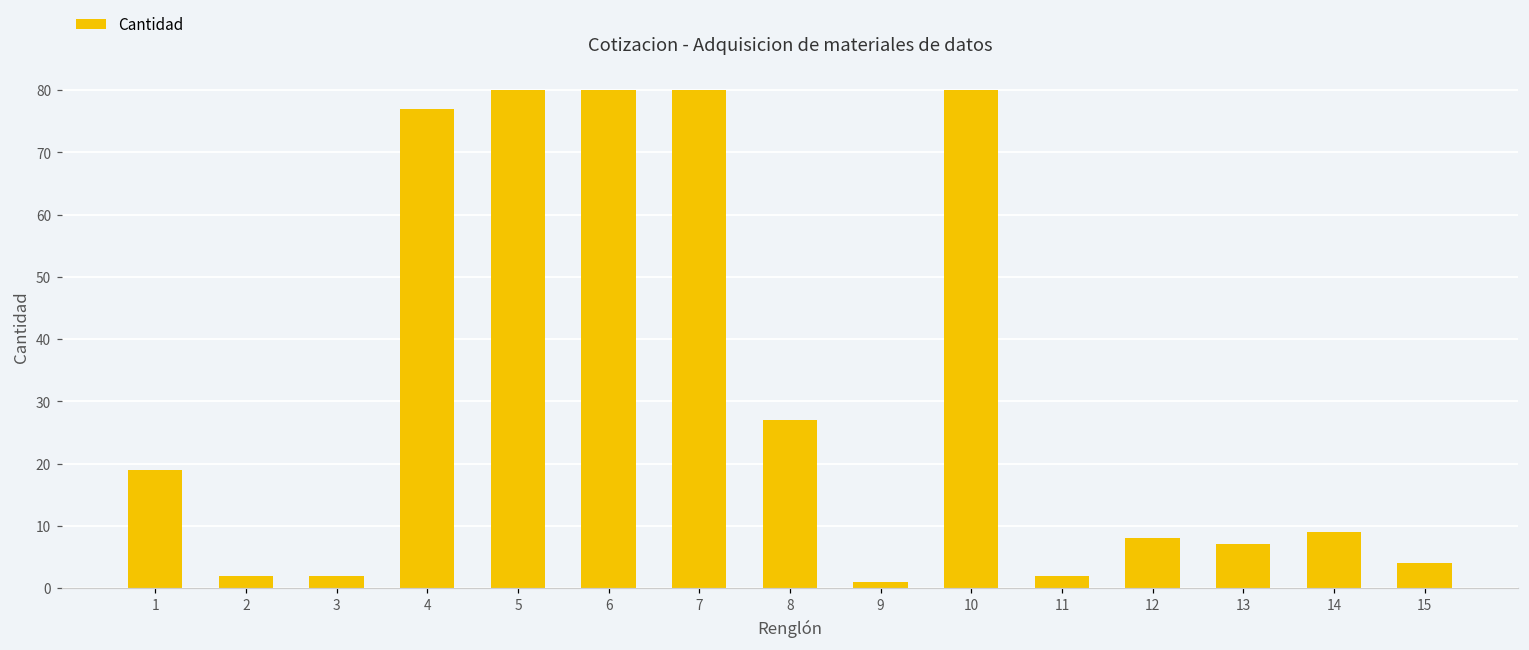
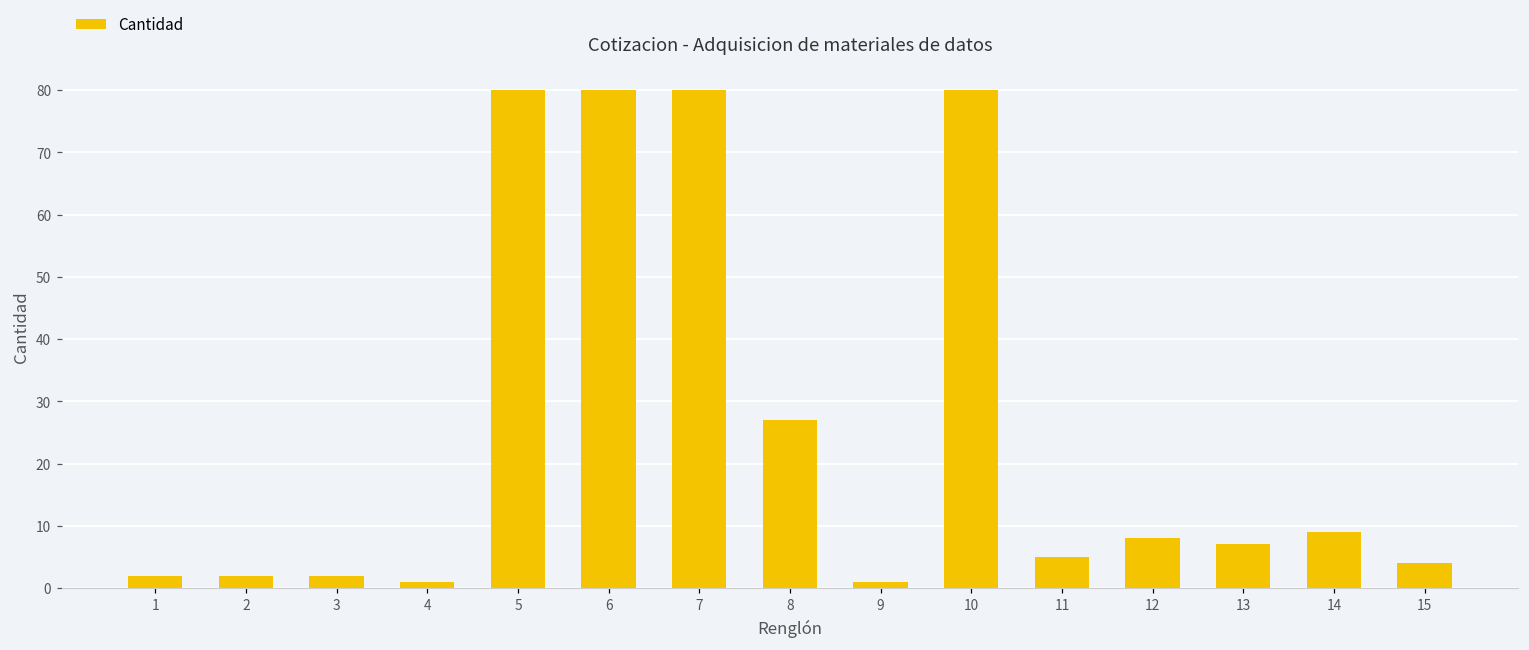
1: 19 -> 2
4: 77 -> 1
11: 2 -> 5
